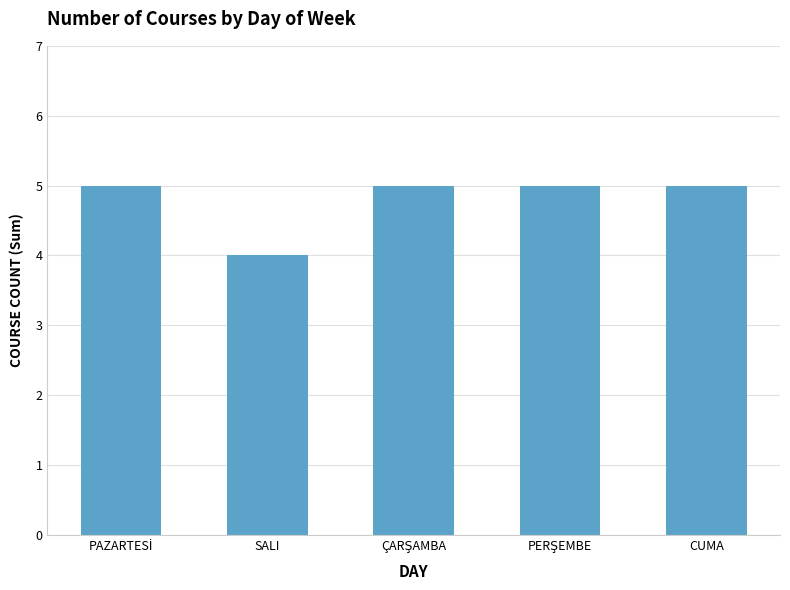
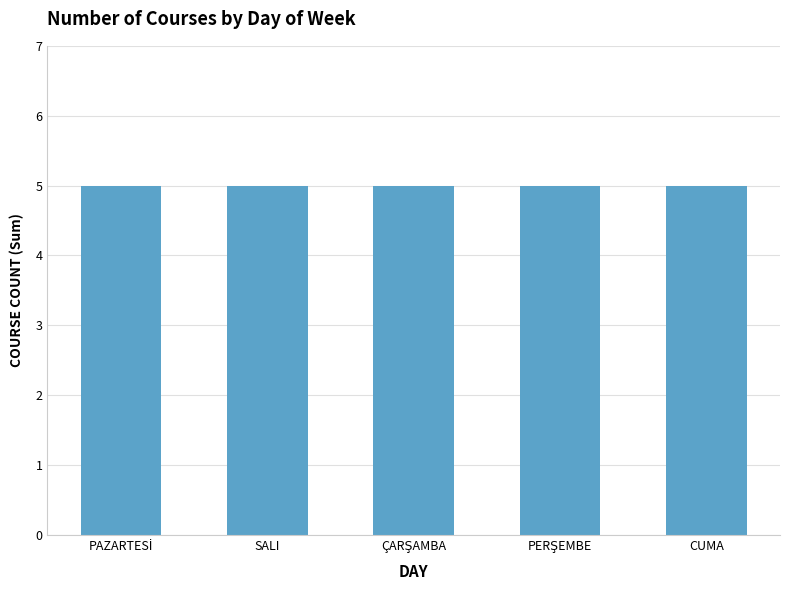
SALI: 4 -> 5
